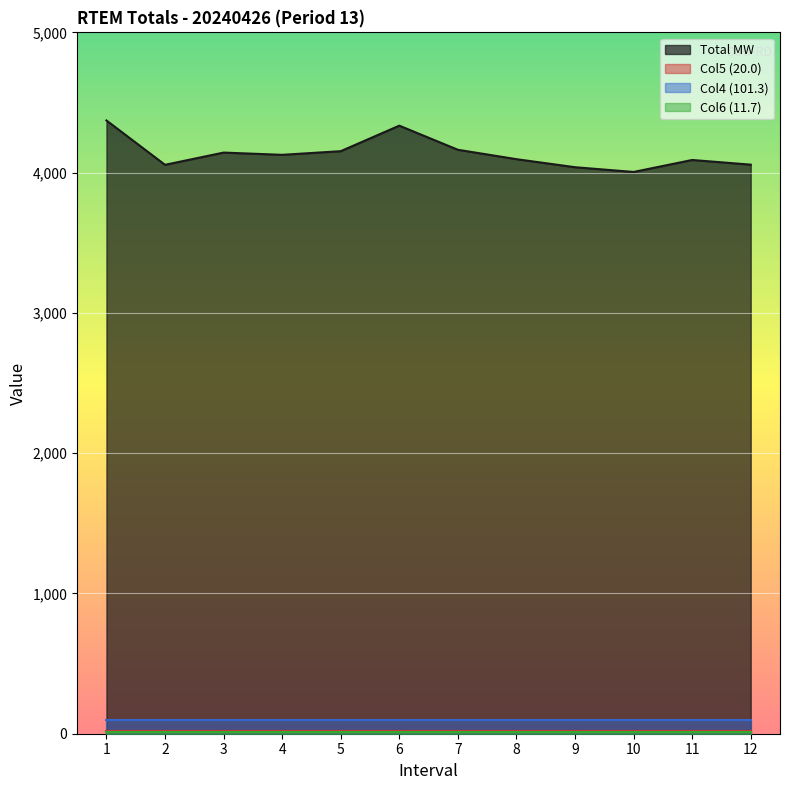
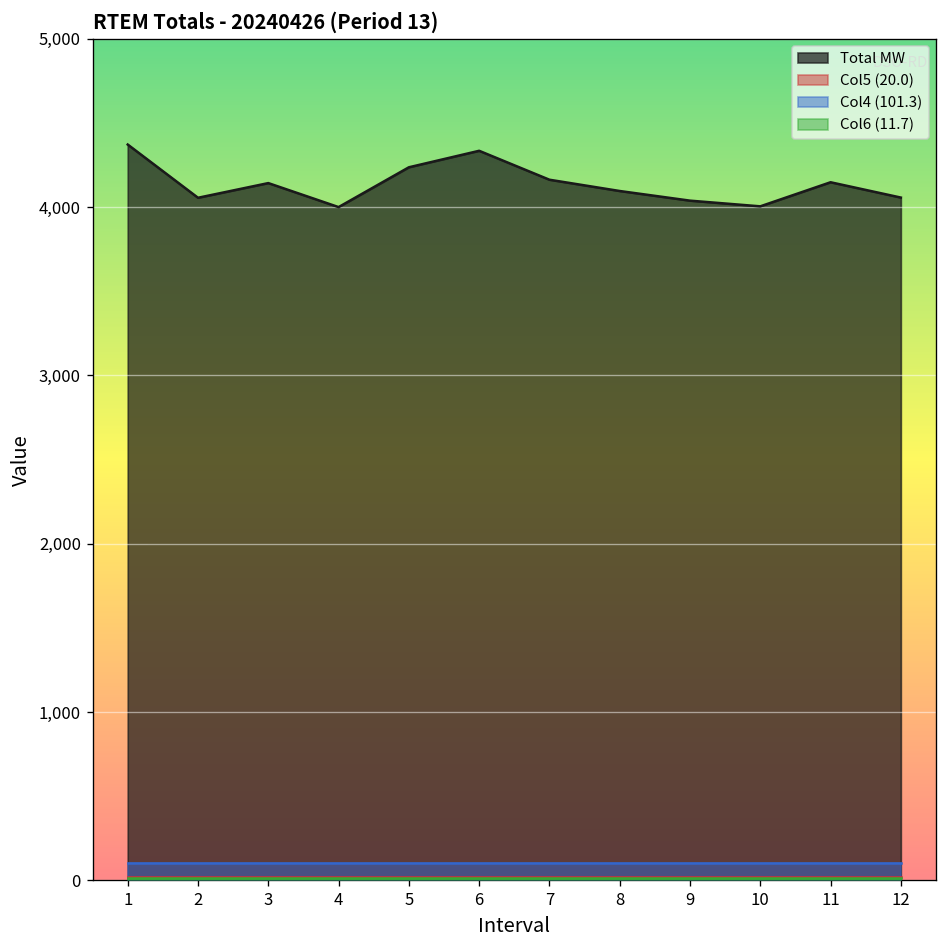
Total MW, 4: 4,130 -> 4,000
Total MW, 5: 4,150 -> 4,240
Total MW, 11: 4,090 -> 4,150
